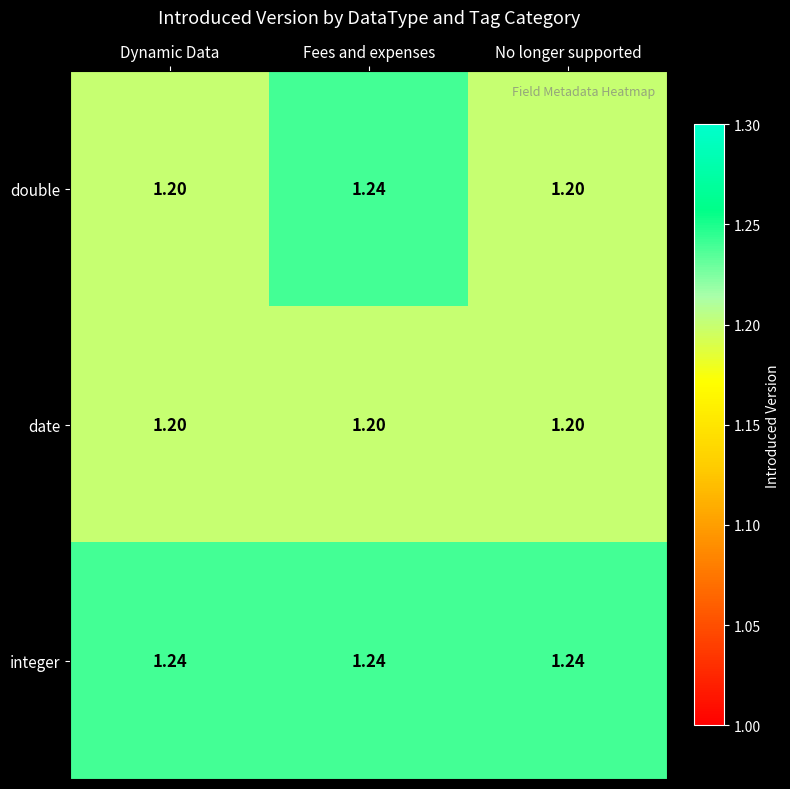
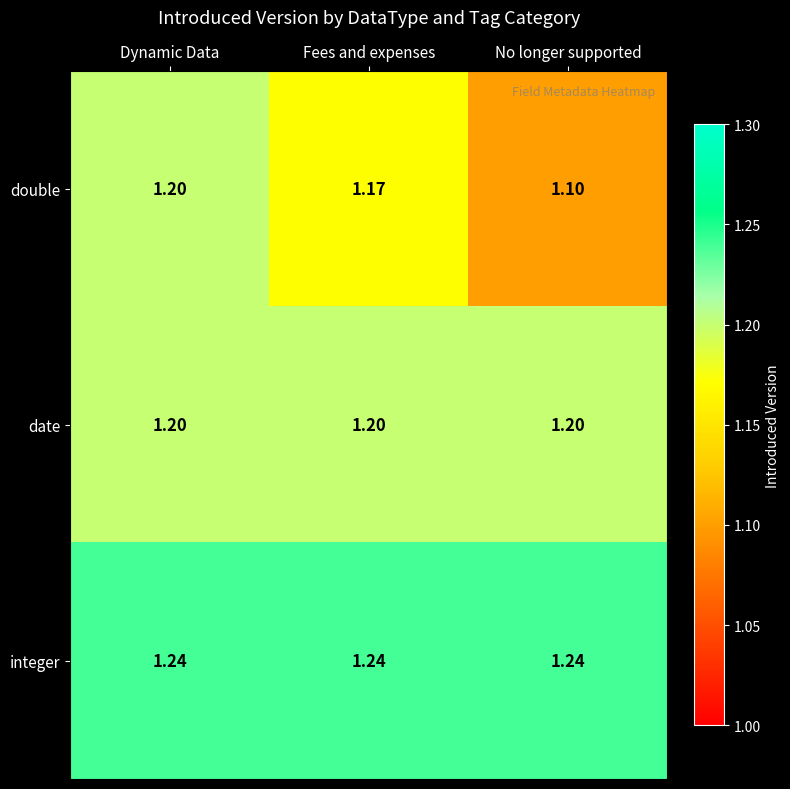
double, Fees and expenses: 1.24 -> 1.17
double, No longer supported: 1.20 -> 1.10
